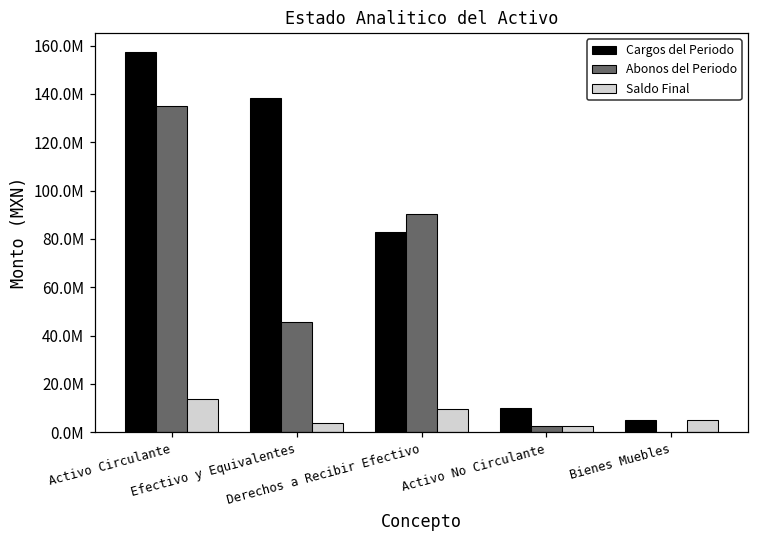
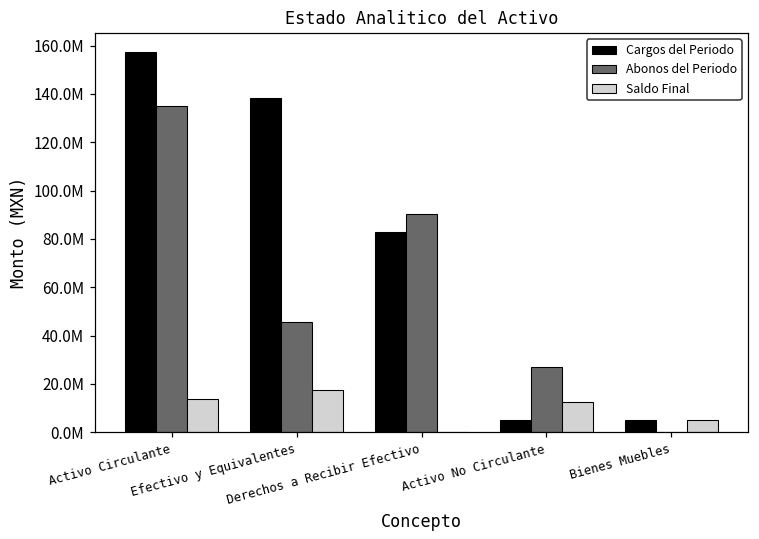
Saldo Final, Efectivo y Equivalentes: 4000000 -> 17000000
Saldo Final, Derechos a Recibir Efectivo: 10000000 -> 0
Cargos del Periodo, Activo No Circulante: 10000000 -> 5000000
Abonos del Periodo, Activo No Circulante: 3000000 -> 27000000
Saldo Final, Activo No Circulante: 3000000 -> 13000000
